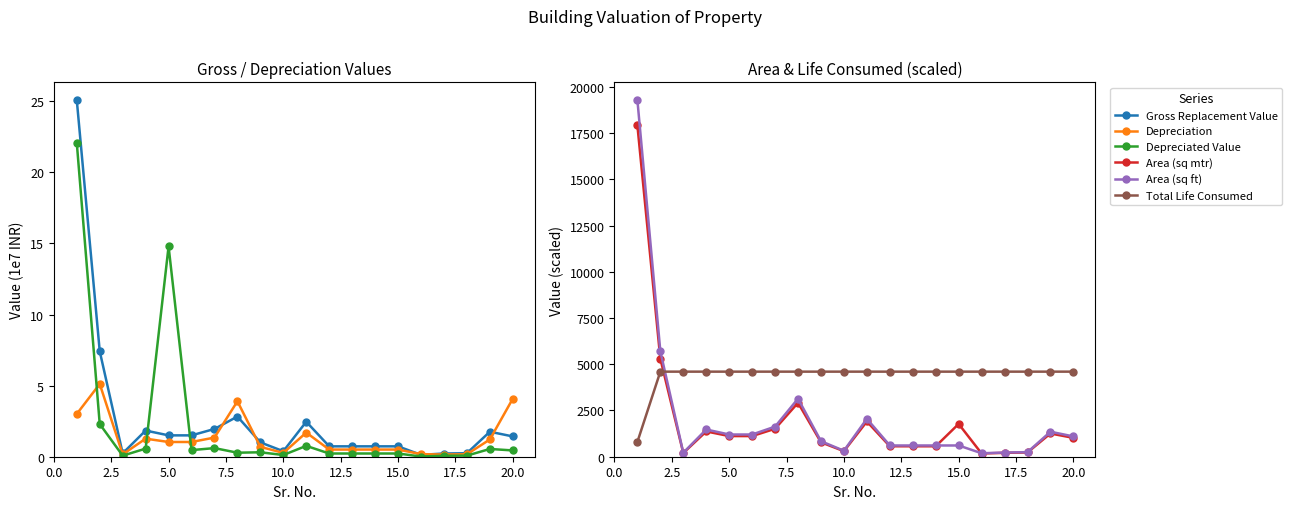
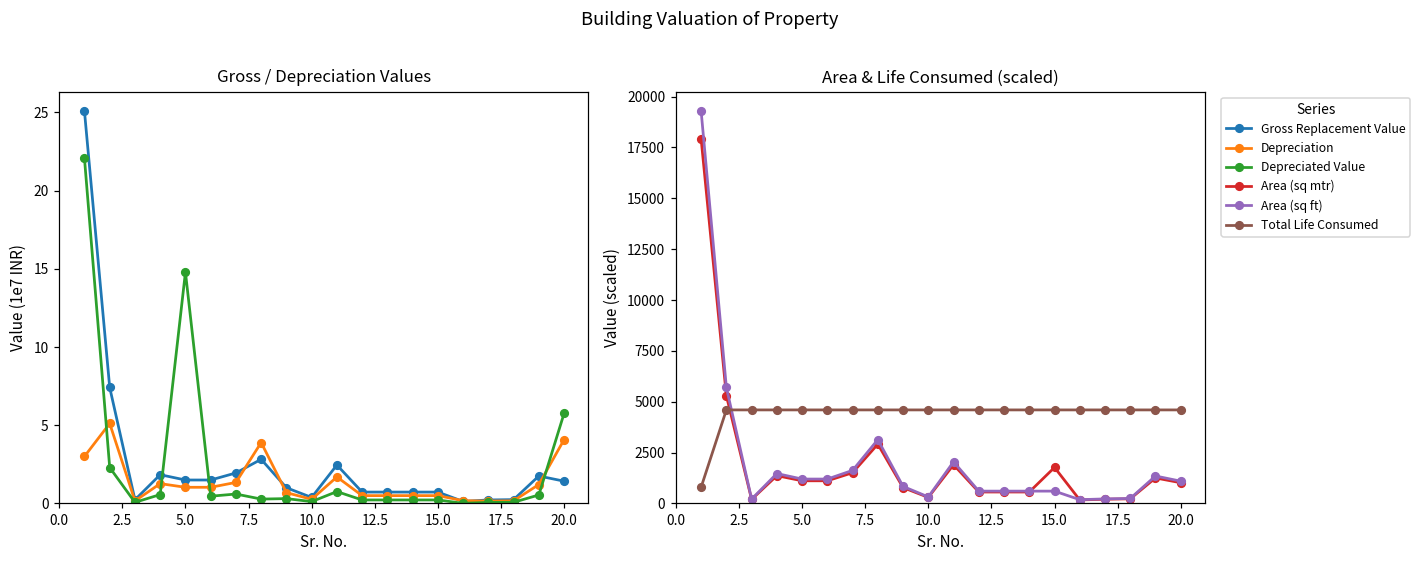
Gross / Depreciation Values, Depreciated Value, 20.0: 0.4 -> 5.8
